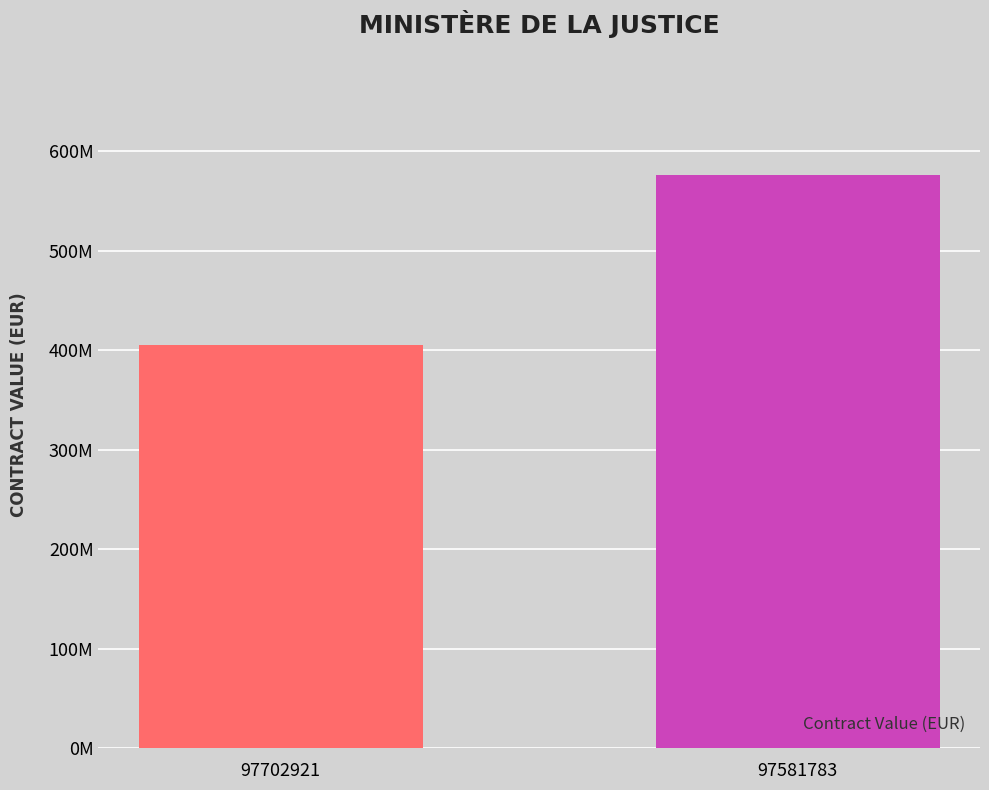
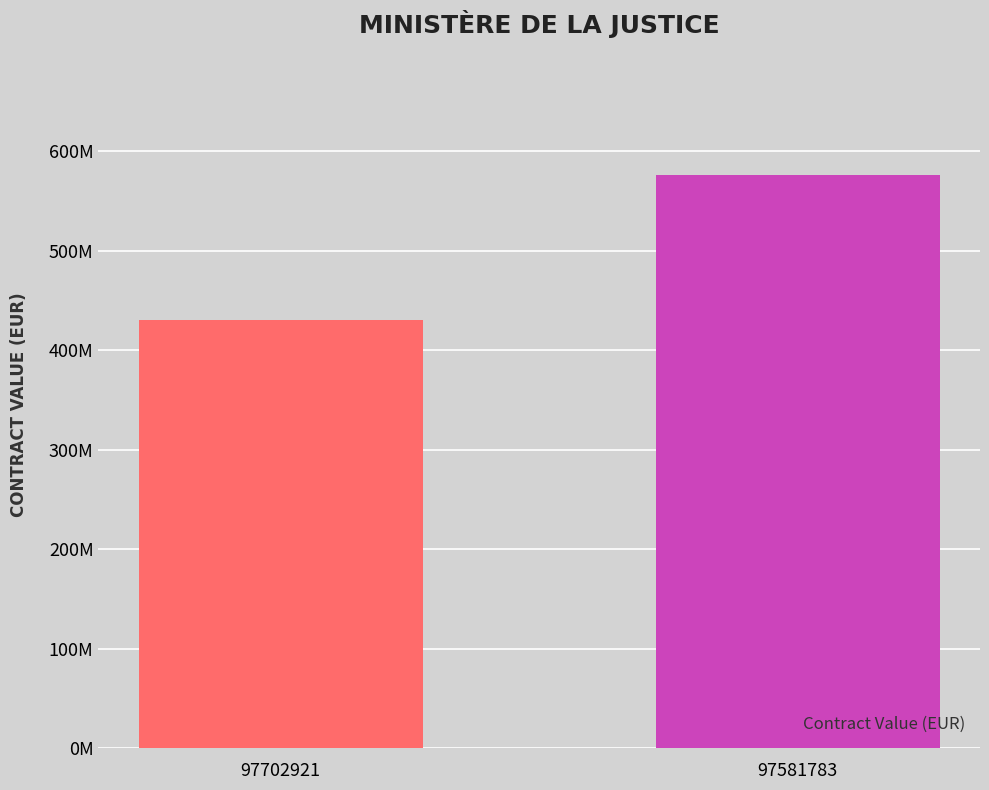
97702921: 410000000 -> 430000000
